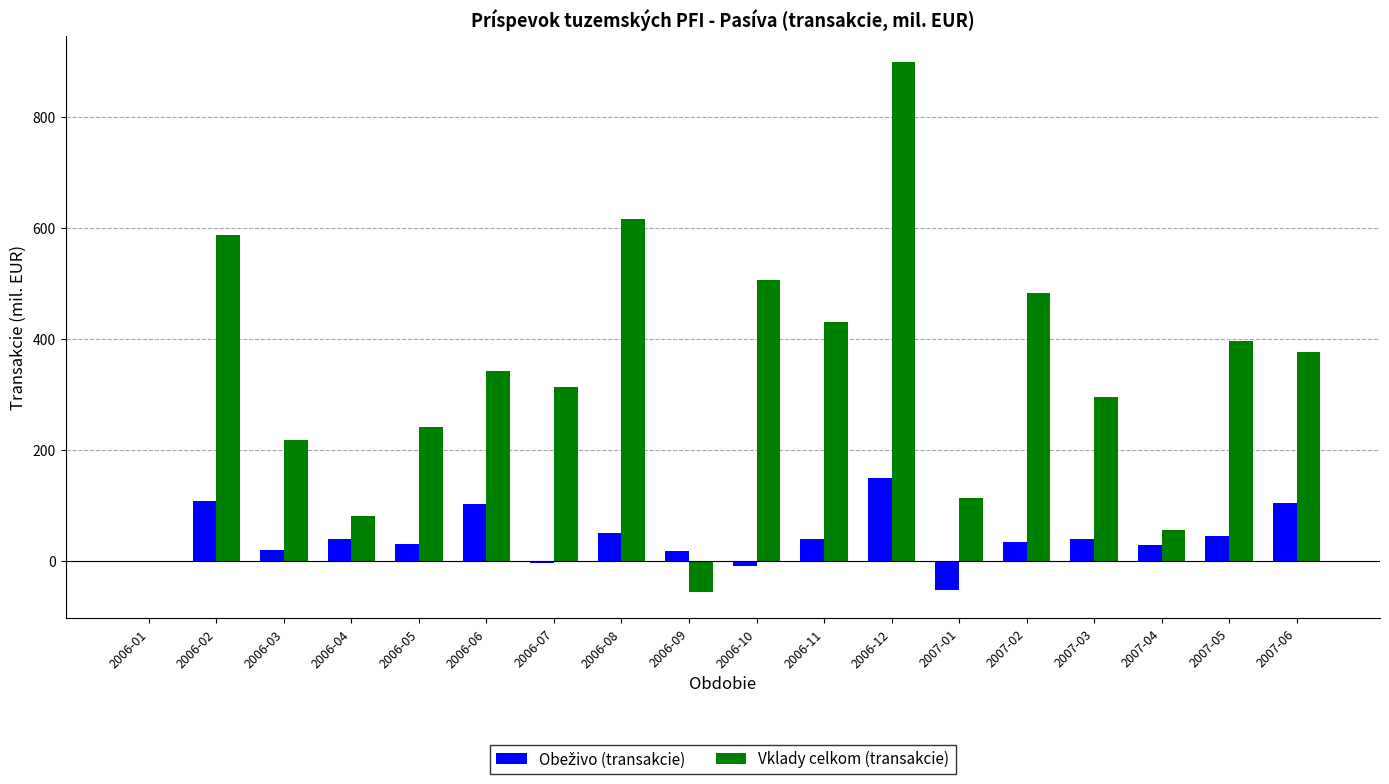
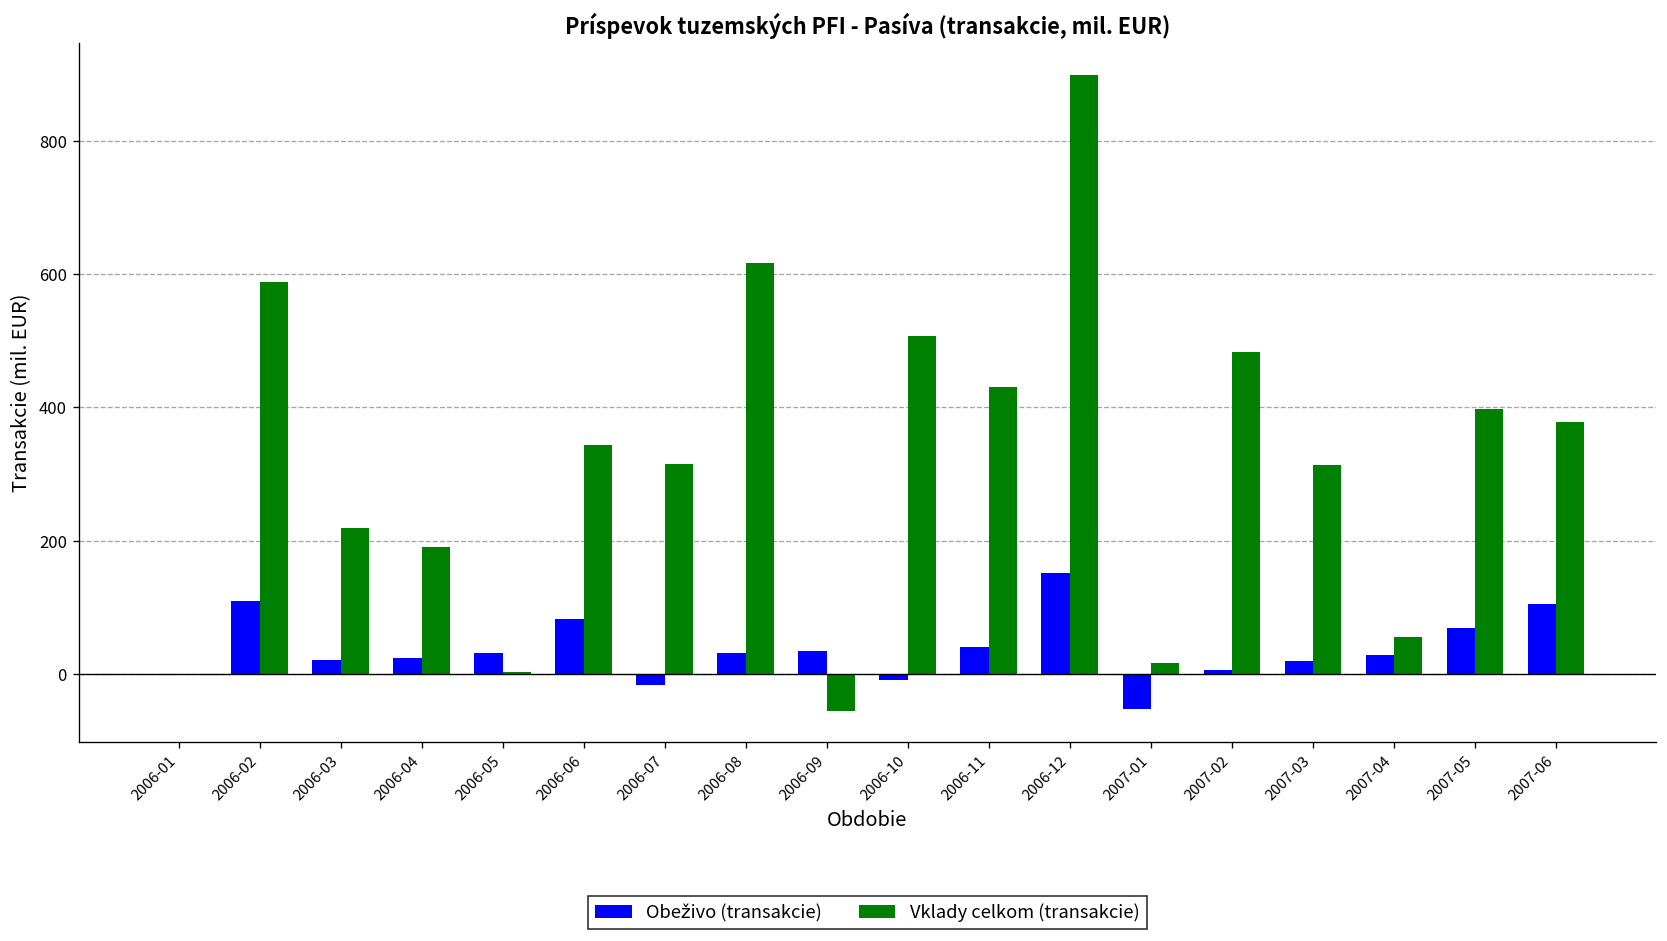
Obeživo (transakcie), 2006-04: 40 -> 20
Vklady celkom (transakcie), 2006-04: 80 -> 190
Vklady celkom (transakcie), 2006-05: 240 -> 0
Obeživo (transakcie), 2006-06: 100 -> 80
Obeživo (transakcie), 2006-07: 0 -> -20
Obeživo (transakcie), 2006-08: 50 -> 30
Obeživo (transakcie), 2006-09: 20 -> 40
Vklady celkom (transakcie), 2007-01: 110 -> 20
Obeživo (transakcie), 2007-02: 40 -> 10
Obeživo (transakcie), 2007-03: 40 -> 20
Vklady celkom (transakcie), 2007-03: 300 -> 310
Obeživo (transakcie), 2007-05: 50 -> 70
